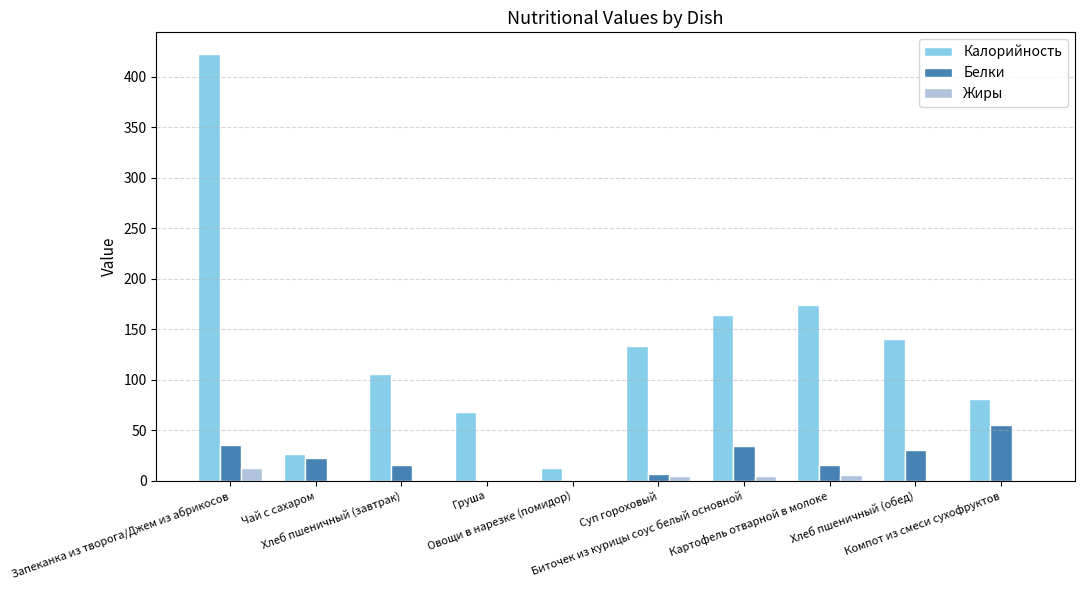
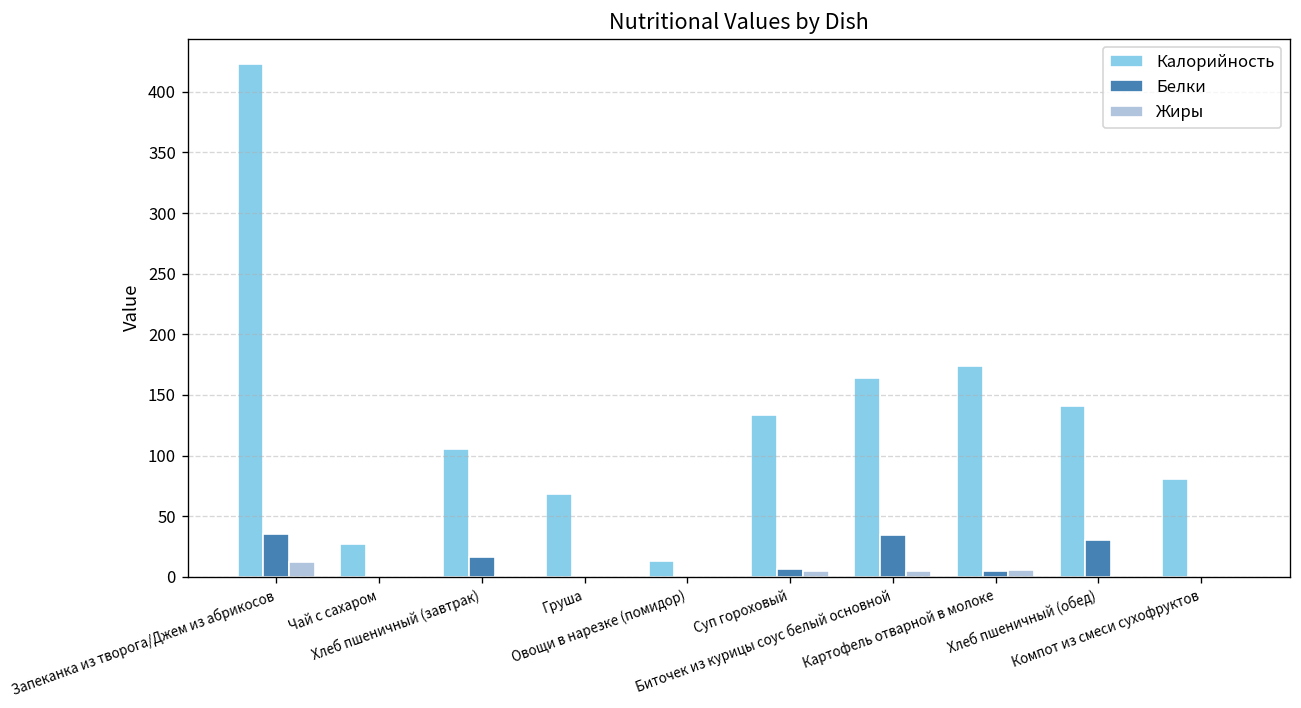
Белки, Чай с сахаром: 22 -> 0
Белки, Картофель отварной в молоке: 15 -> 5
Белки, Компот из смеси сухофруктов: 55 -> 1
